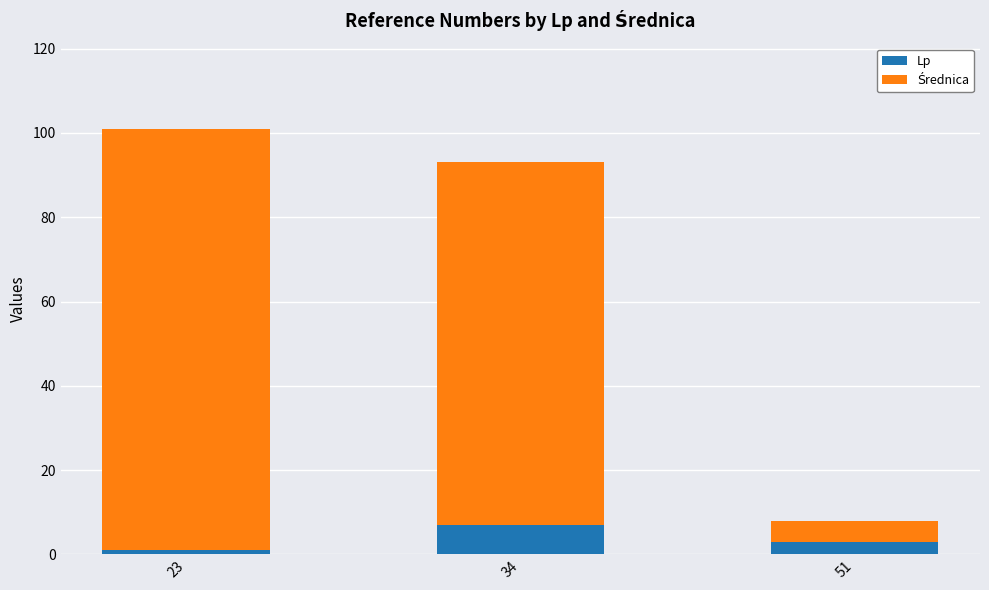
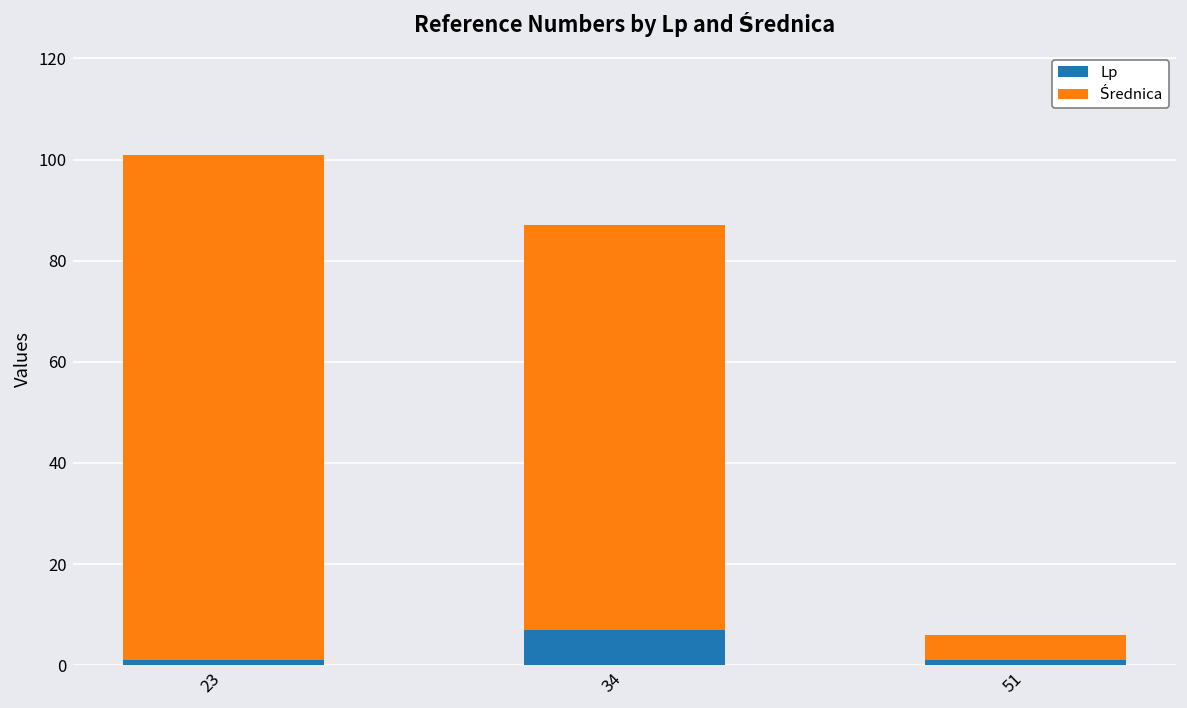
Średnica, 34: 86 -> 80
Lp, 51: 3 -> 1
